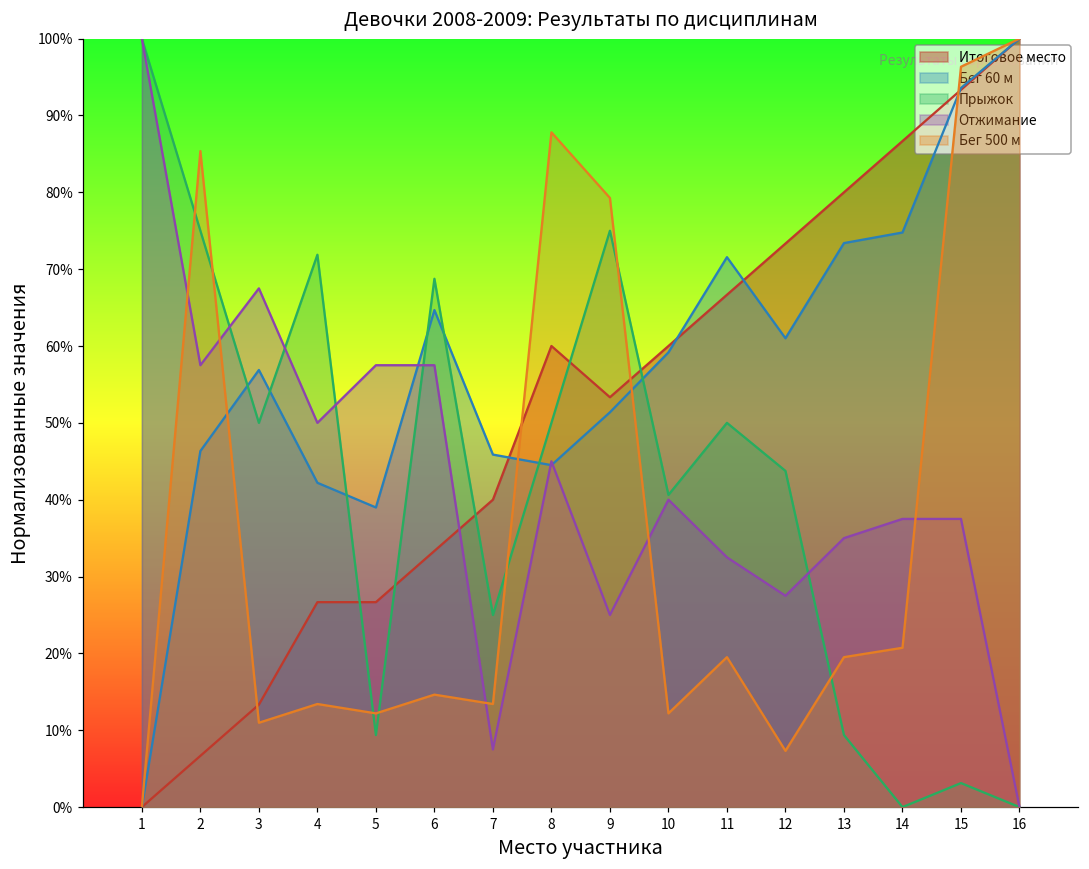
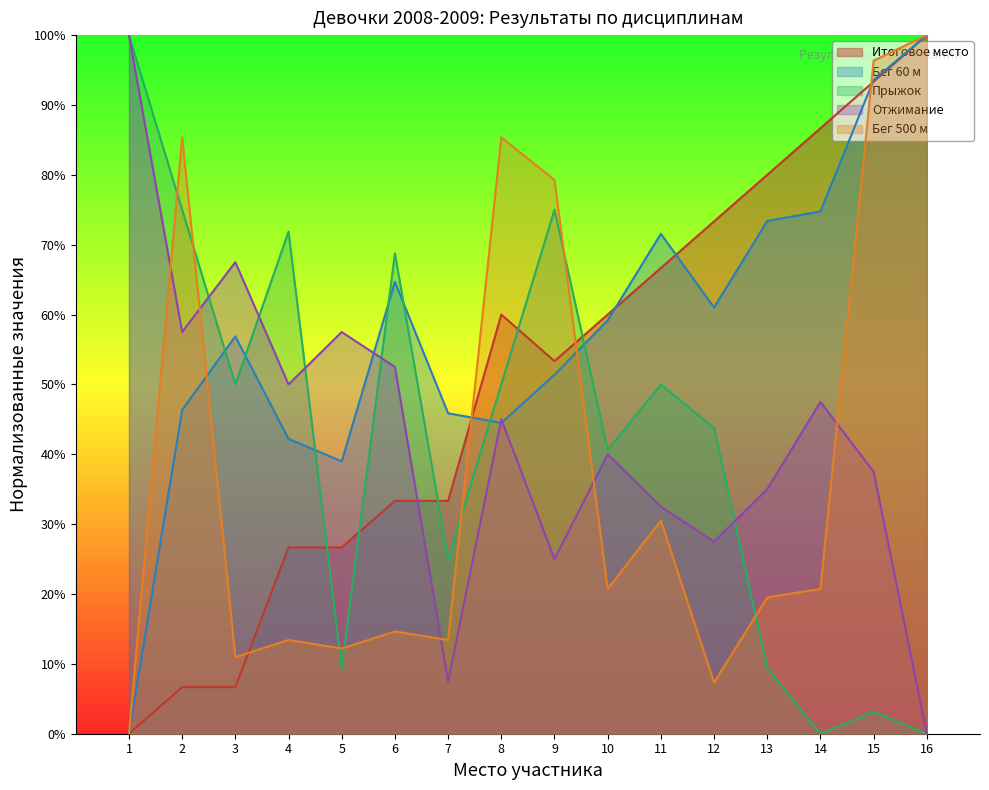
Итоговое место, 3: 13% -> 7%
Отжимание, 6: 57% -> 53%
Итоговое место, 7: 40% -> 33%
Бег 500 м, 8: 88% -> 85%
Бег 500 м, 10: 12% -> 21%
Бег 500 м, 11: 20% -> 30%
Отжимание, 14: 38% -> 48%
